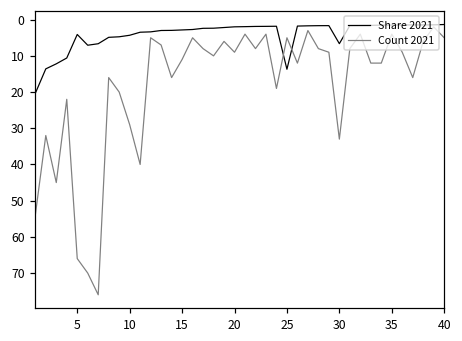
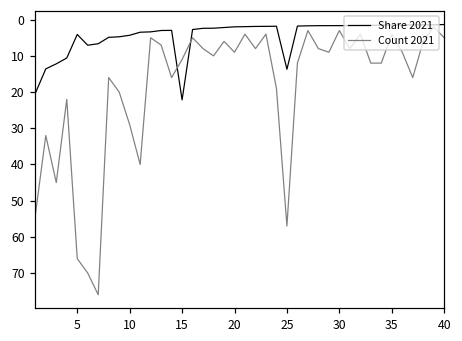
Share 2021, 15: 3 -> 22
Count 2021, 25: 5 -> 57
Share 2021, 30: 7 -> 2
Count 2021, 30: 33 -> 3
